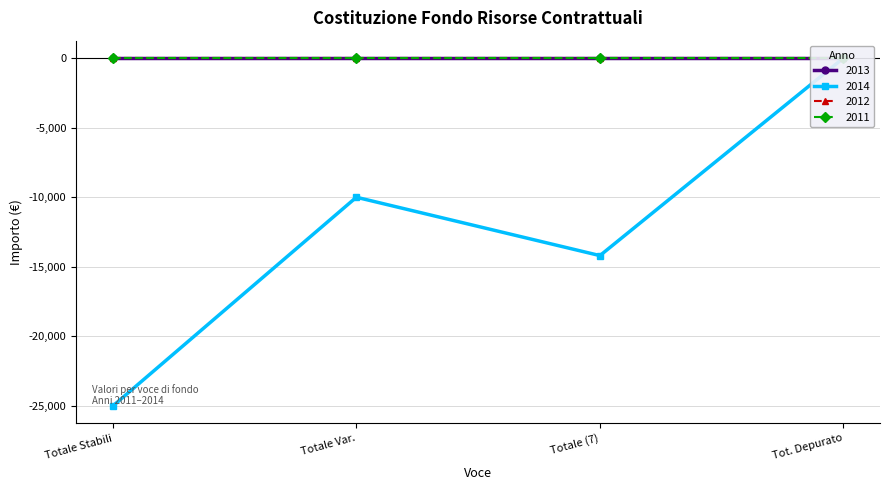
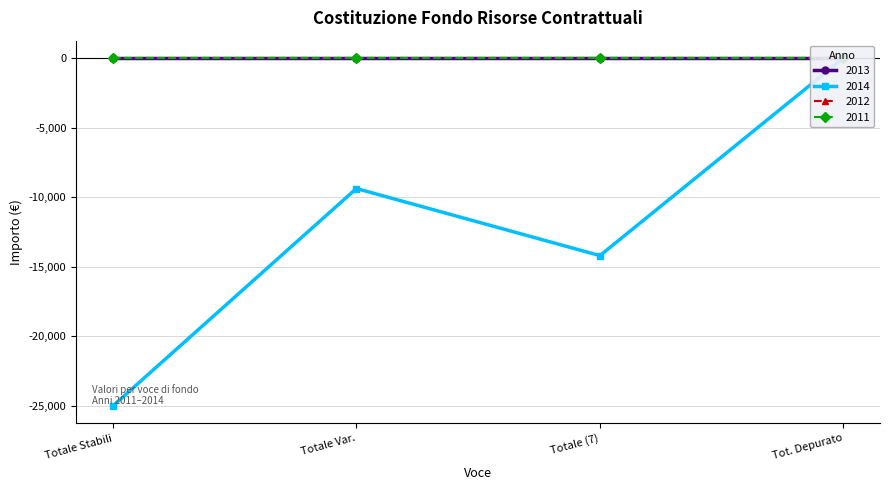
2014, Totale Var.: -10,000 -> -9,400
